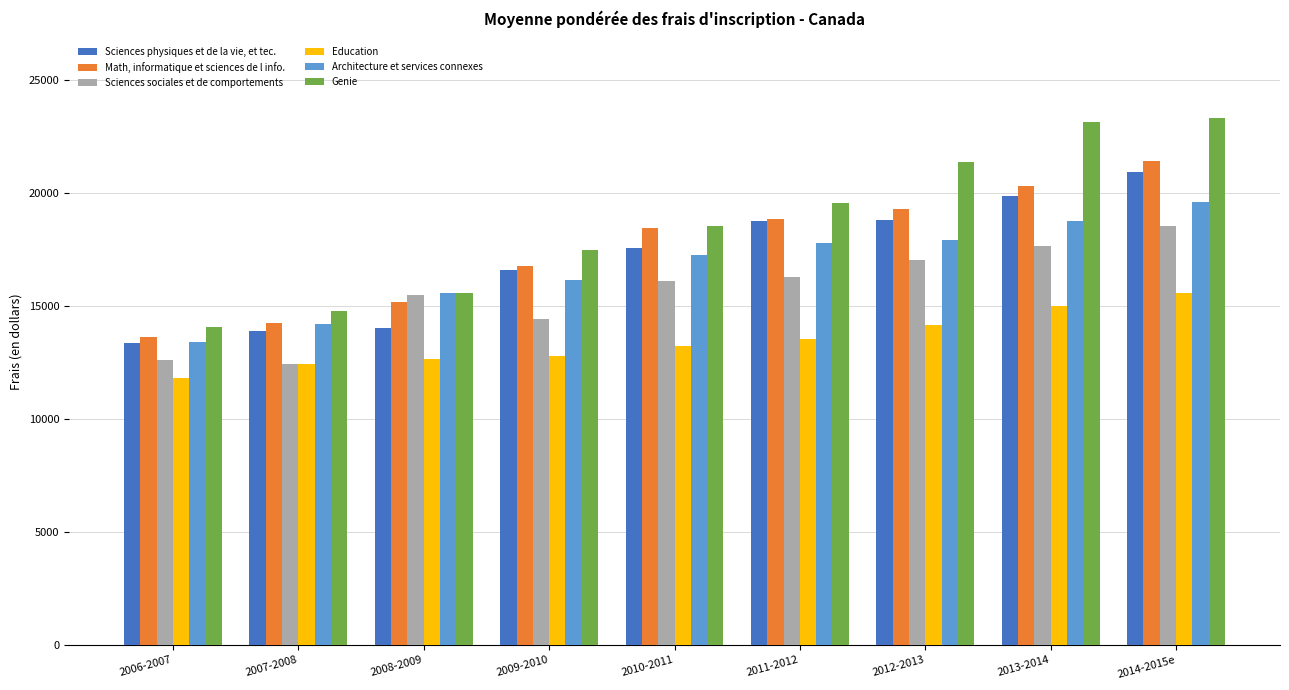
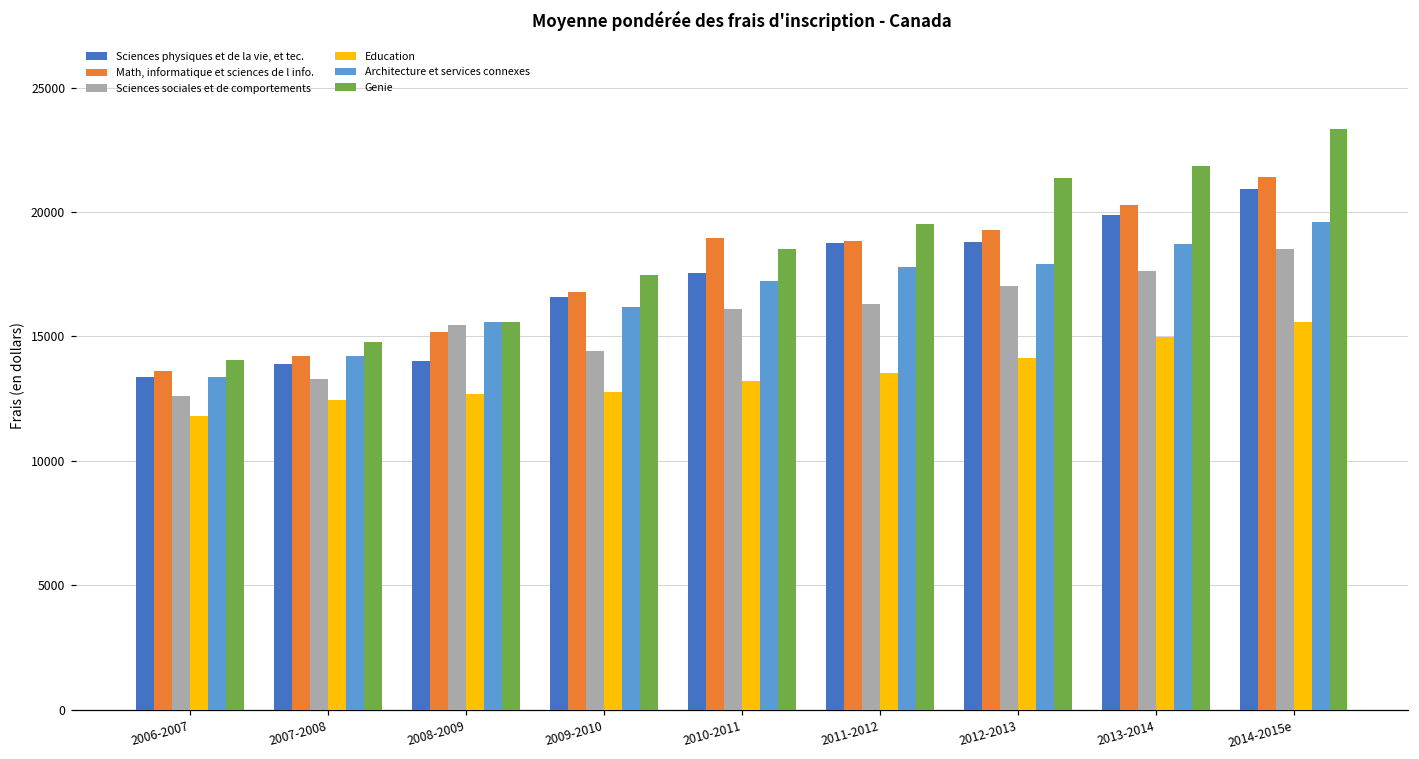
Sciences sociales et de comportements, 2007-2008: 12500 -> 13300
Math, informatique et sciences de l info., 2010-2011: 18500 -> 19000
Genie, 2013-2014: 23100 -> 21900
